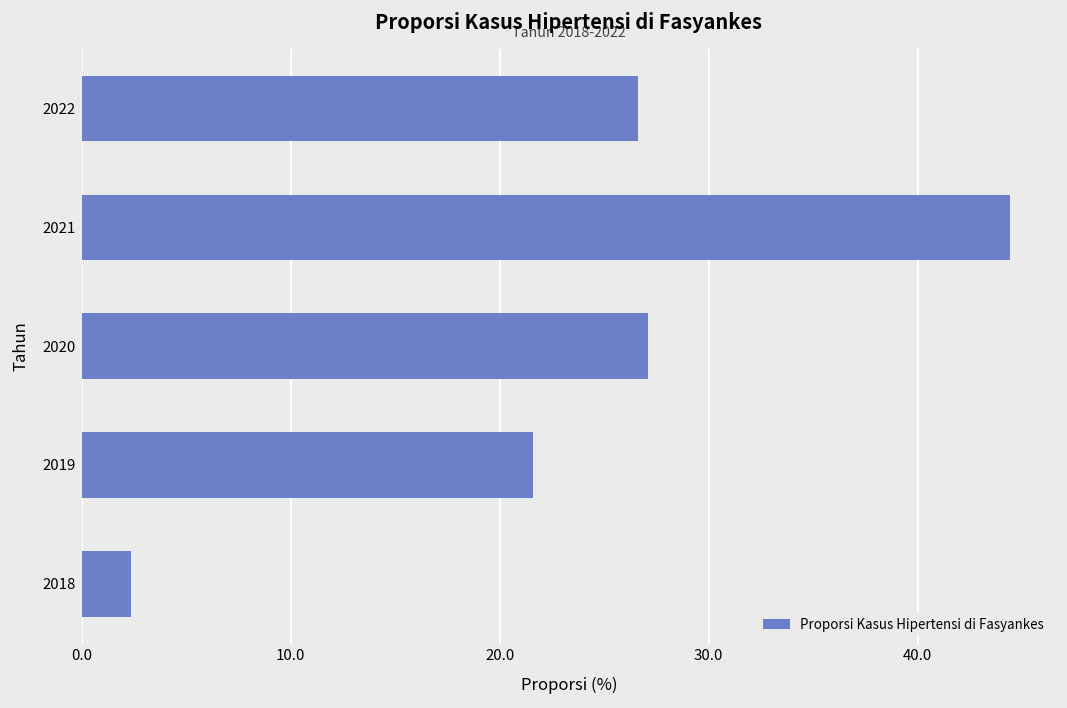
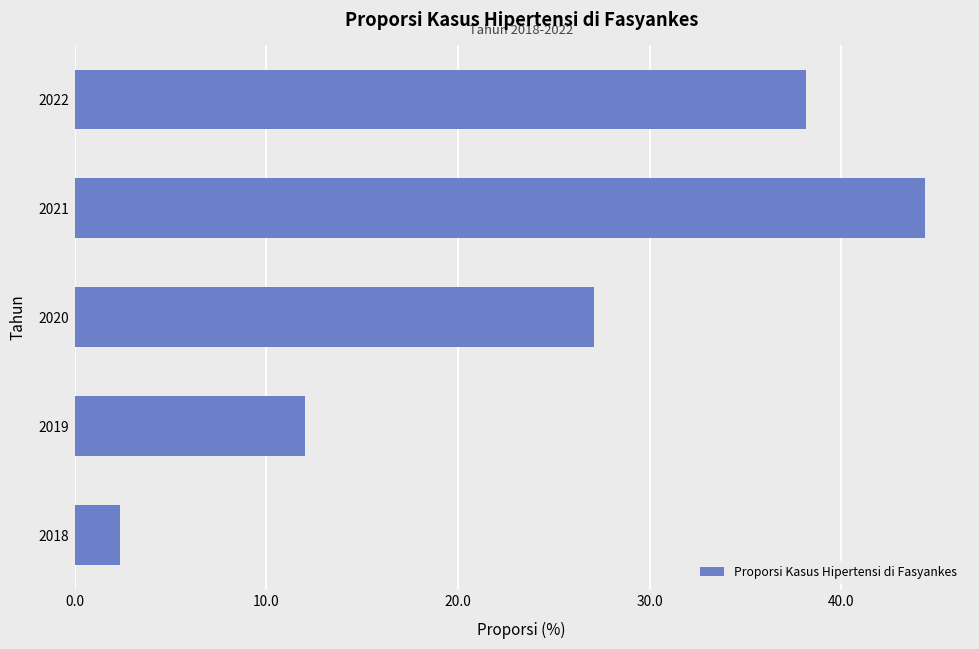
2022: 26.6 -> 38.2
2019: 21.6 -> 12.0
